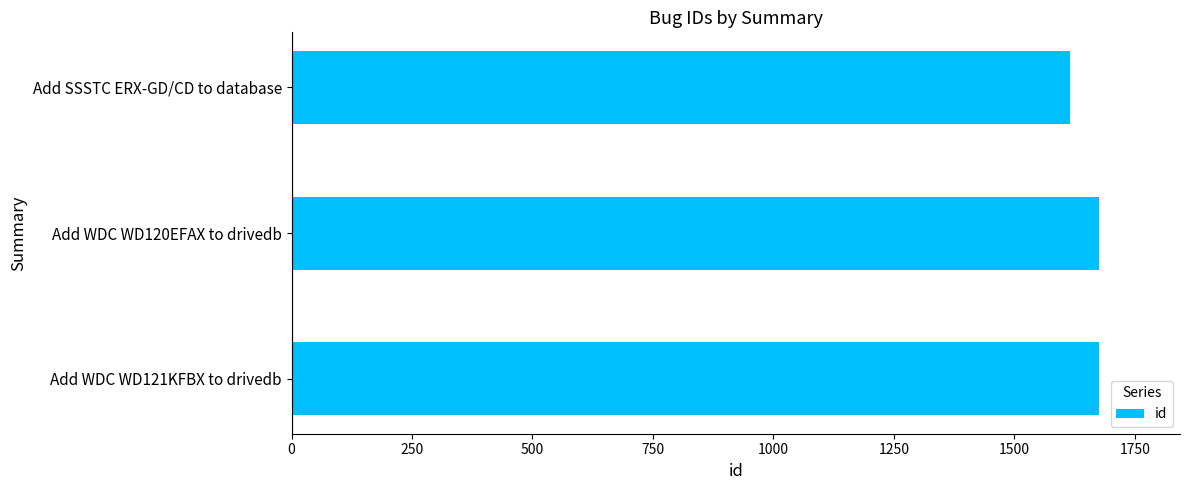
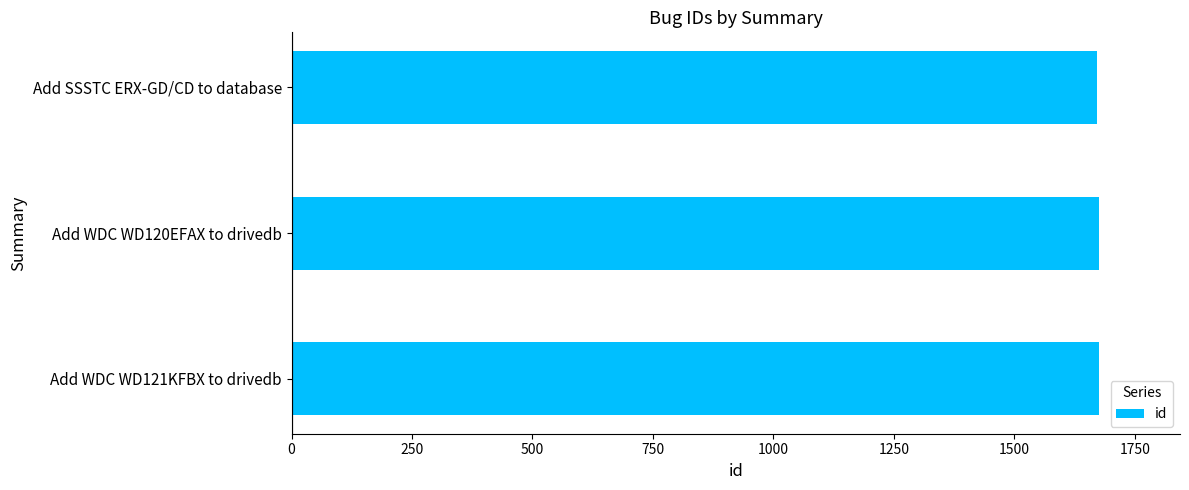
Add SSSTC ERX-GD/CD to database: 1620 -> 1670
